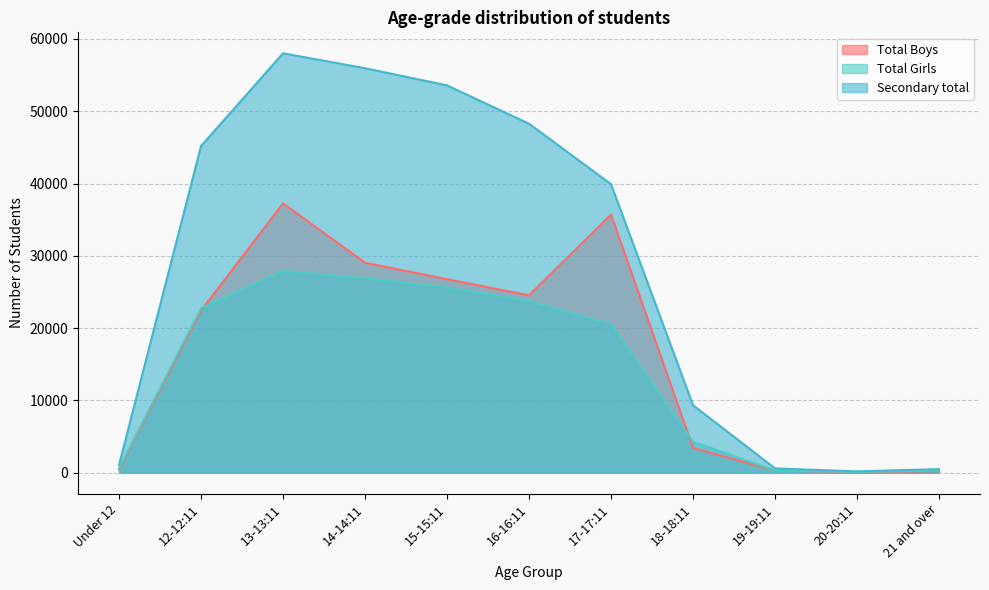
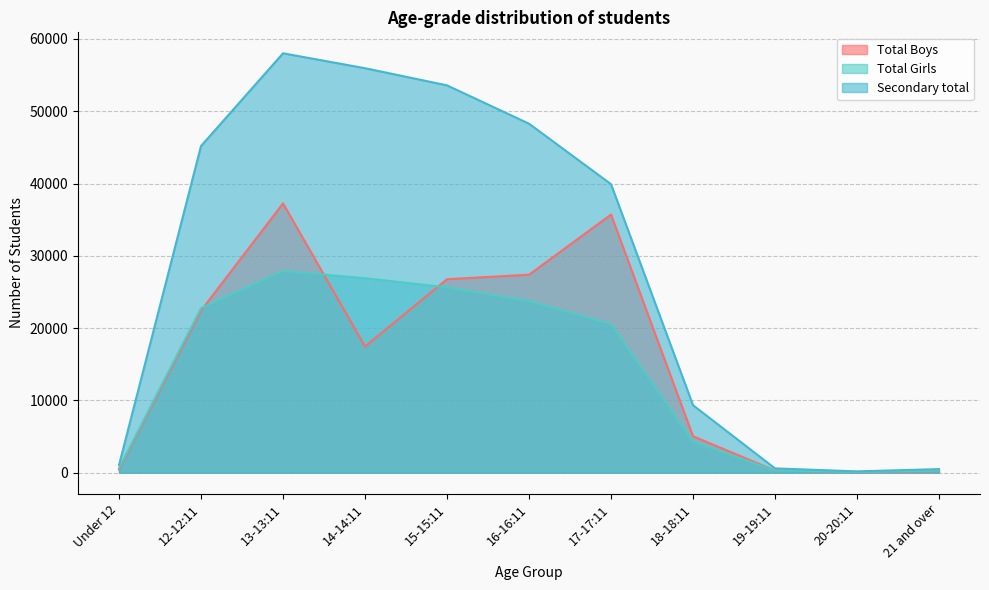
Total Boys, 14-14:11: 29000 -> 17000
Total Boys, 16-16:11: 25000 -> 27000
Total Boys, 18-18:11: 3000 -> 5000
